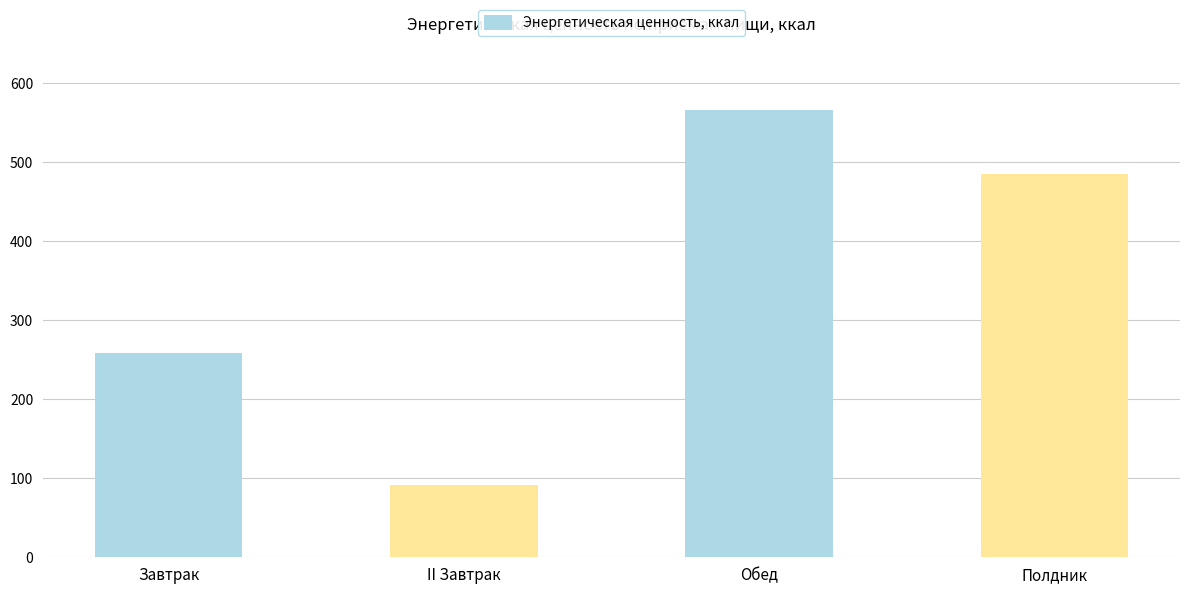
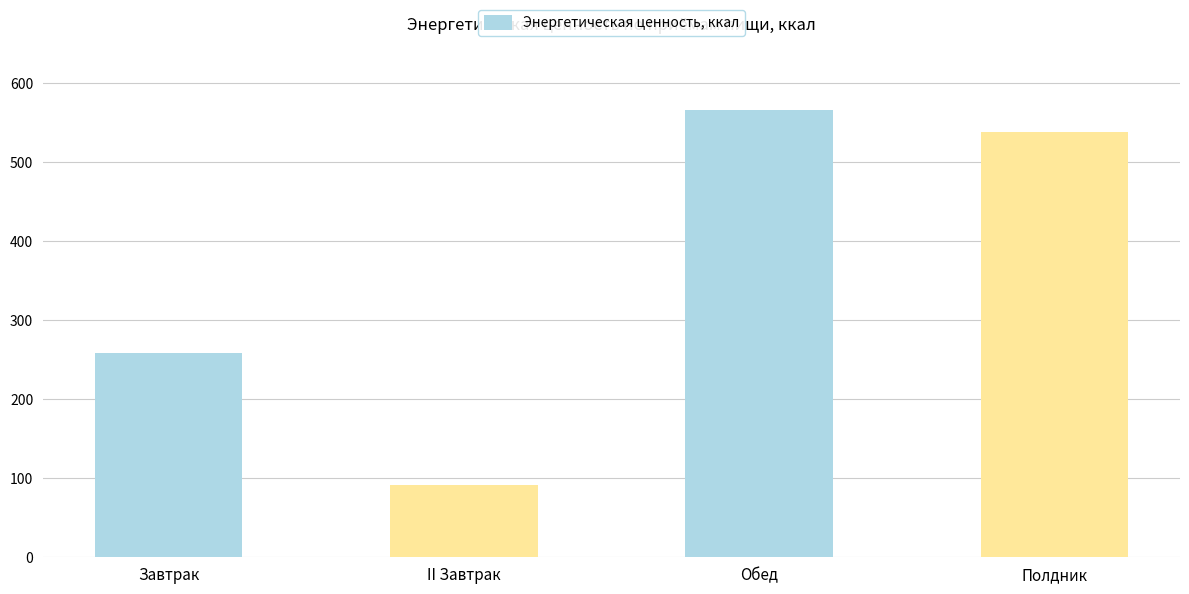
Полдник: 490 -> 540
